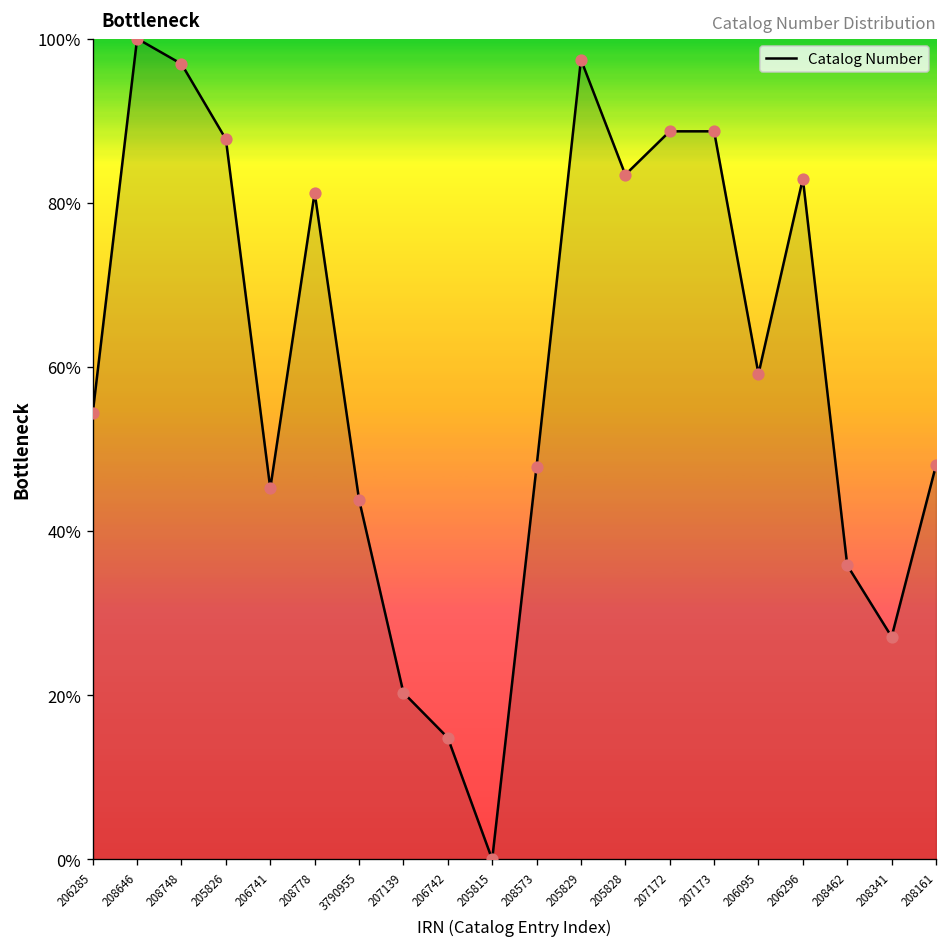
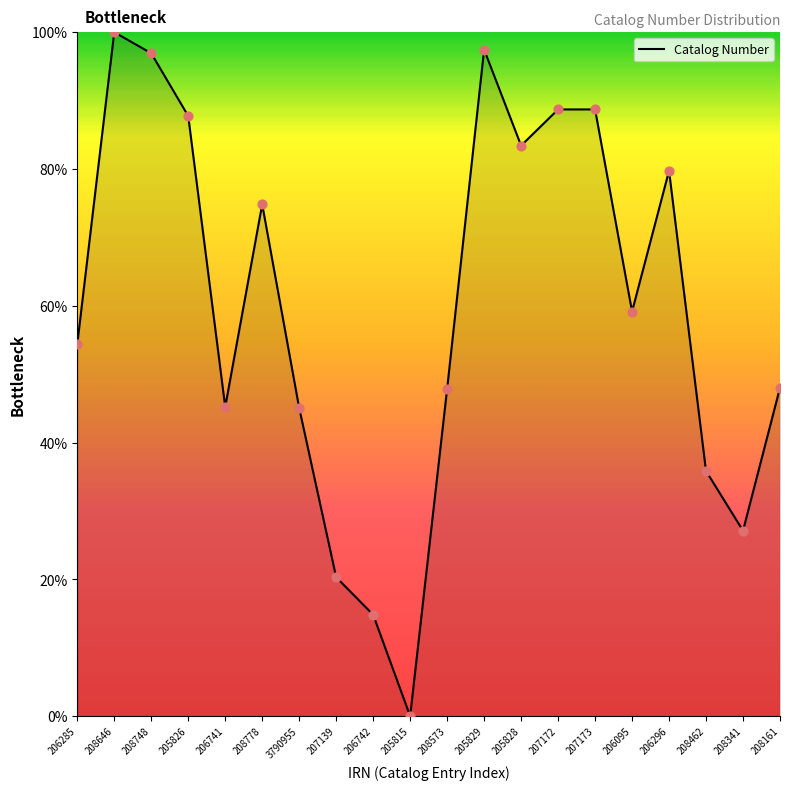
208778: 81% -> 75%
3790955: 44% -> 45%
206296: 83% -> 80%
